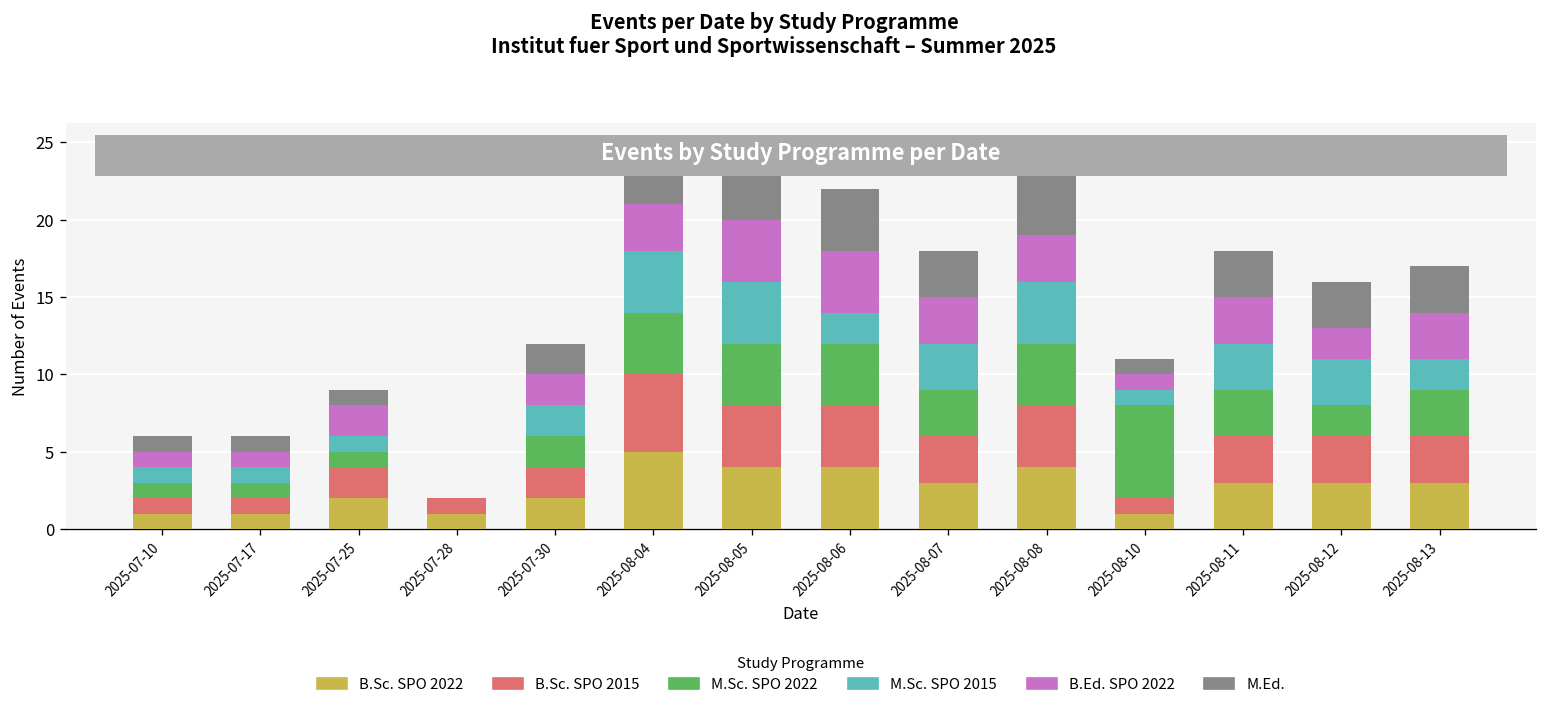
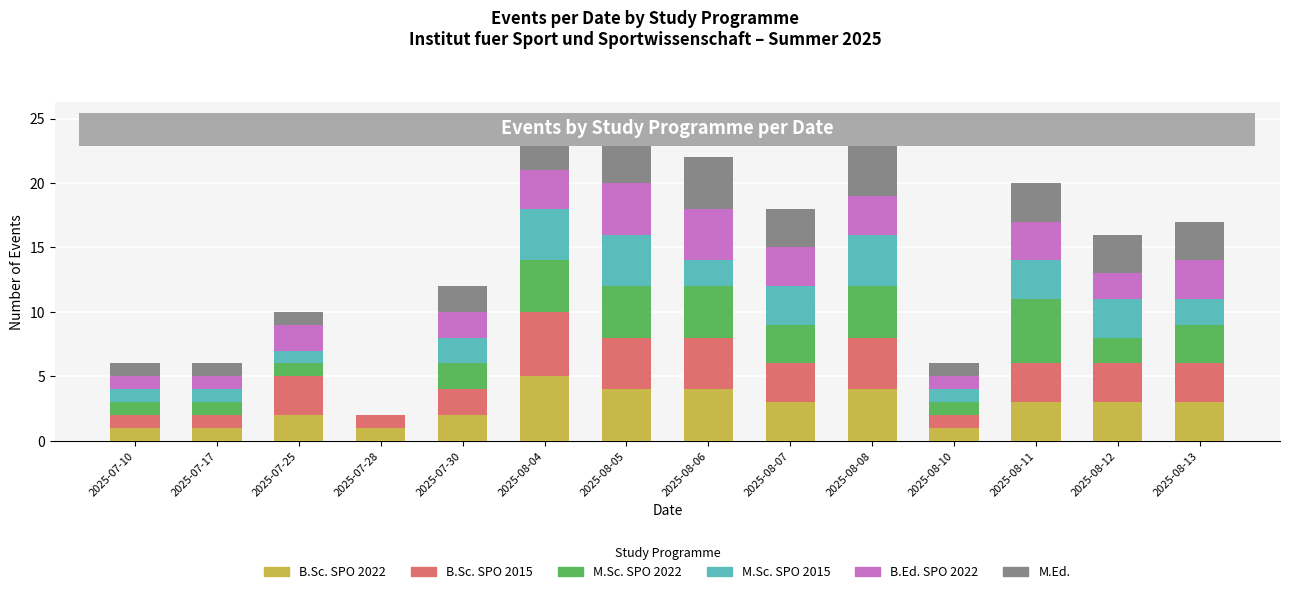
B.Sc. SPO 2015, 2025-07-25: 2 -> 3
M.Sc. SPO 2022, 2025-08-10: 6 -> 1
M.Sc. SPO 2022, 2025-08-11: 3 -> 5
